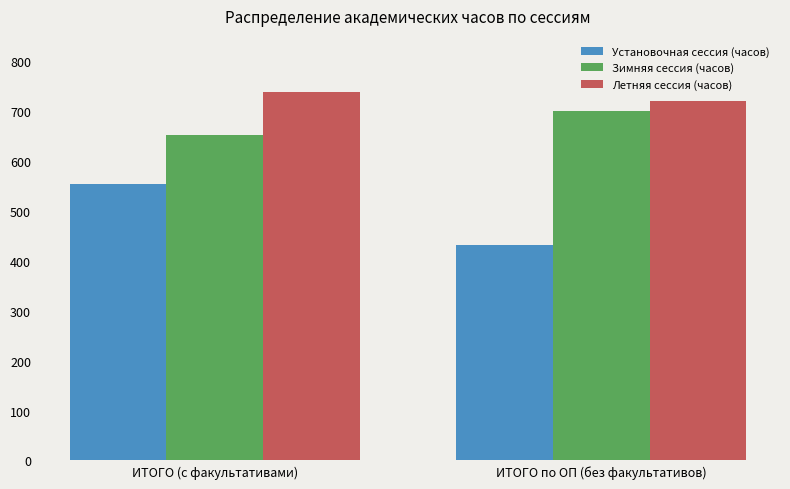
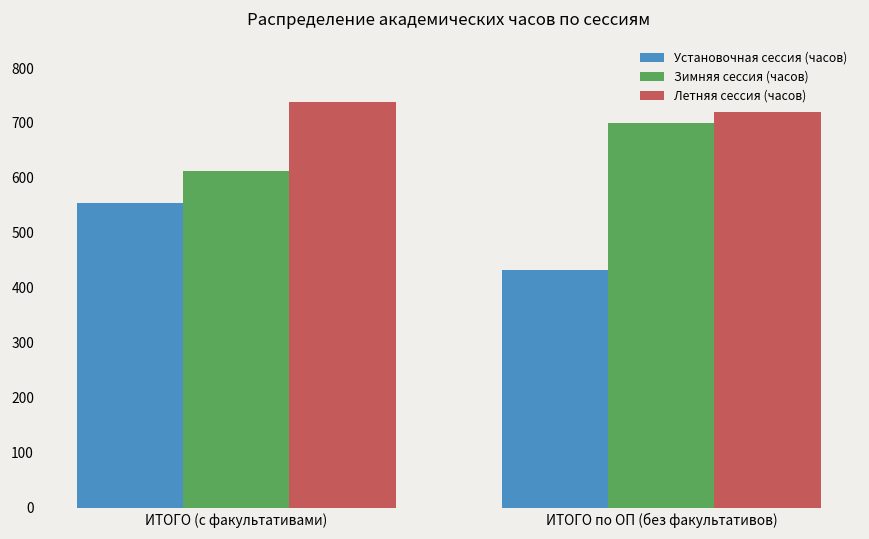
Зимняя сессия (часов), ИТОГО (с факультативами): 650 -> 610
